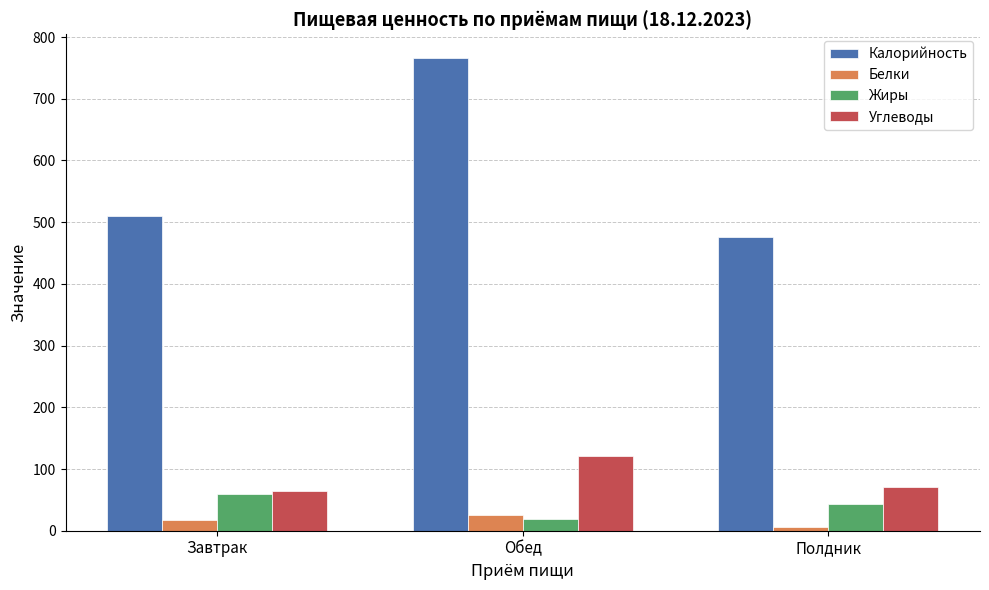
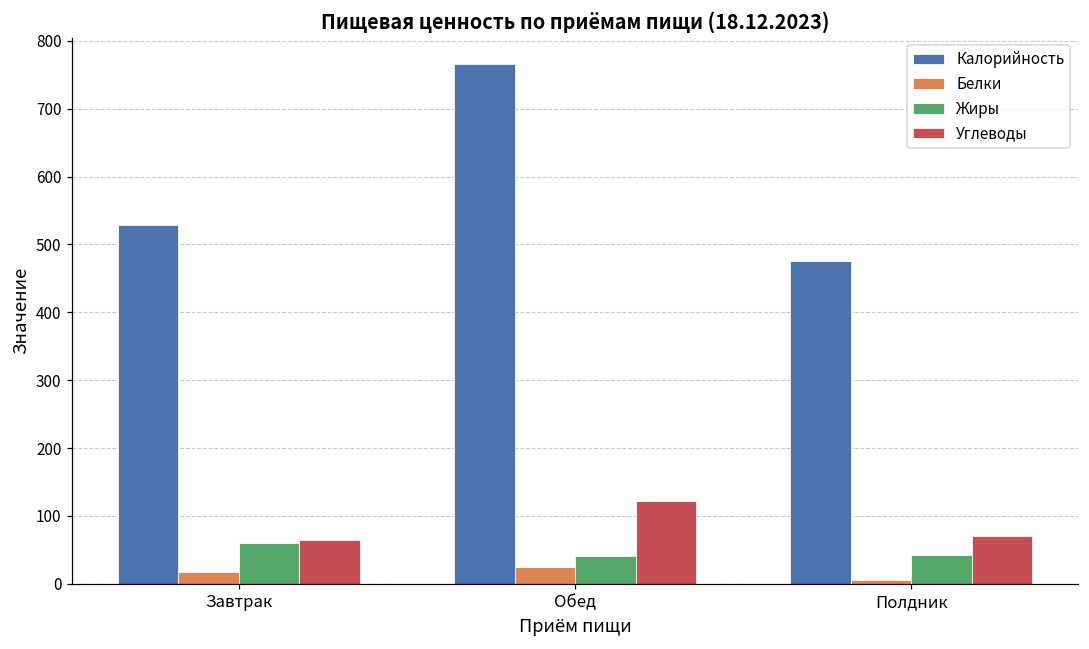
Калорийность, Завтрак: 510 -> 530
Жиры, Обед: 20 -> 40
